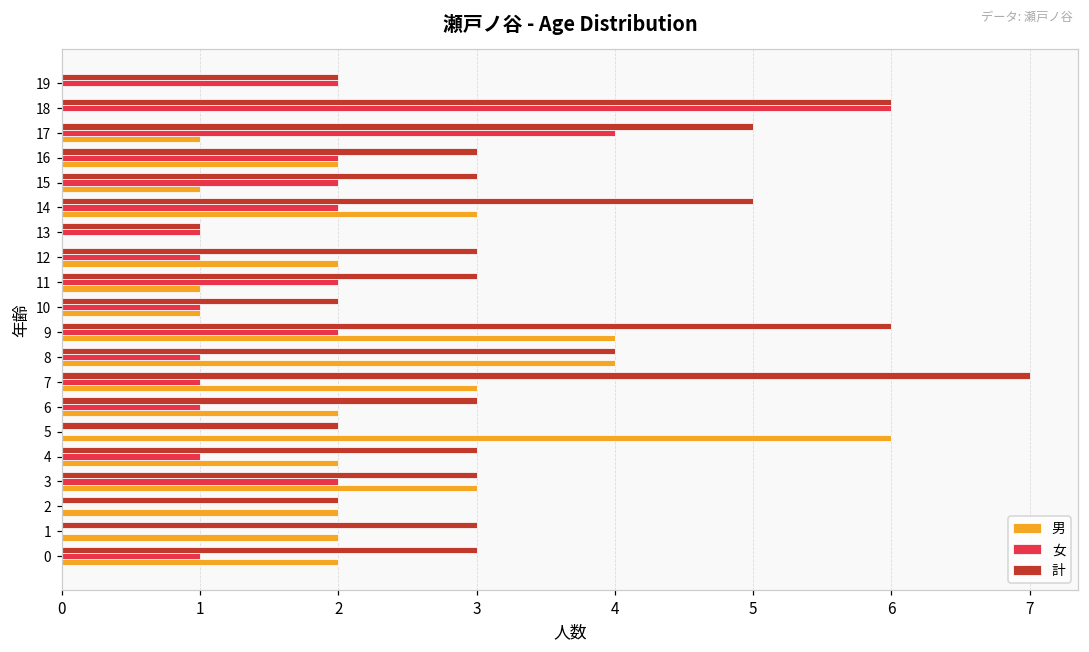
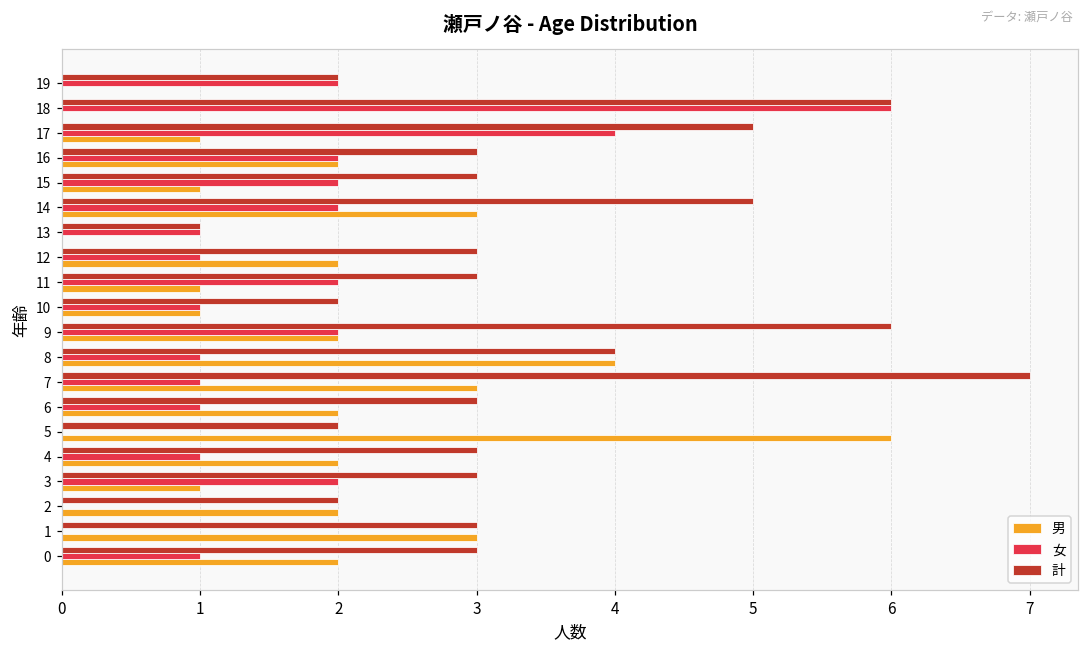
男, 9: 4 -> 2
男, 3: 3 -> 1
男, 1: 2 -> 3
